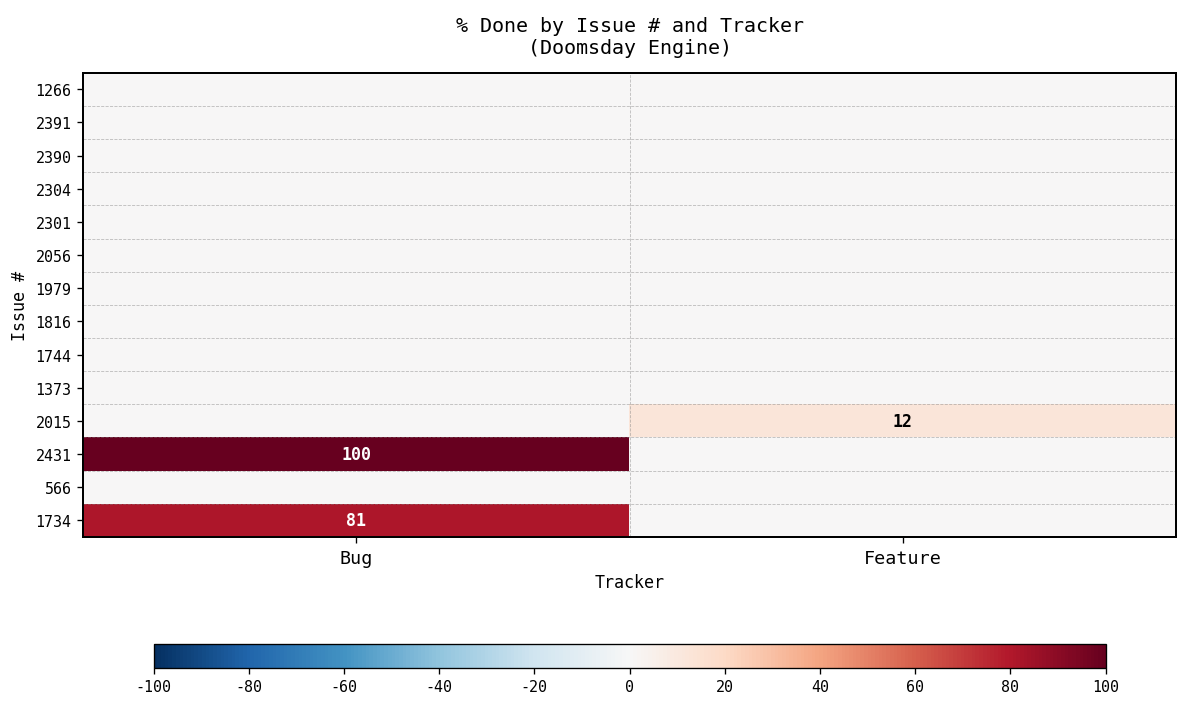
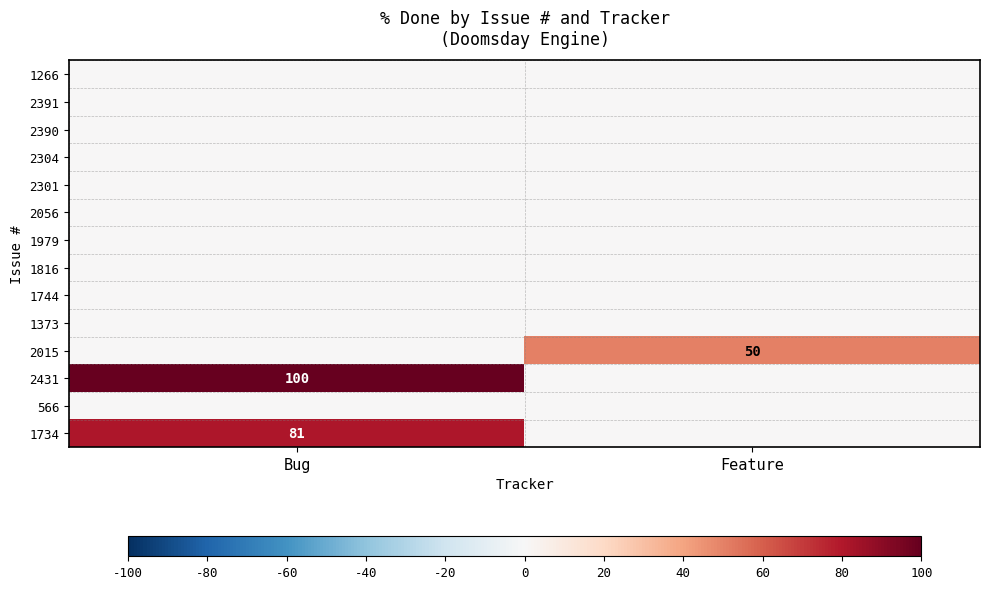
2015, Feature: 12 -> 50
